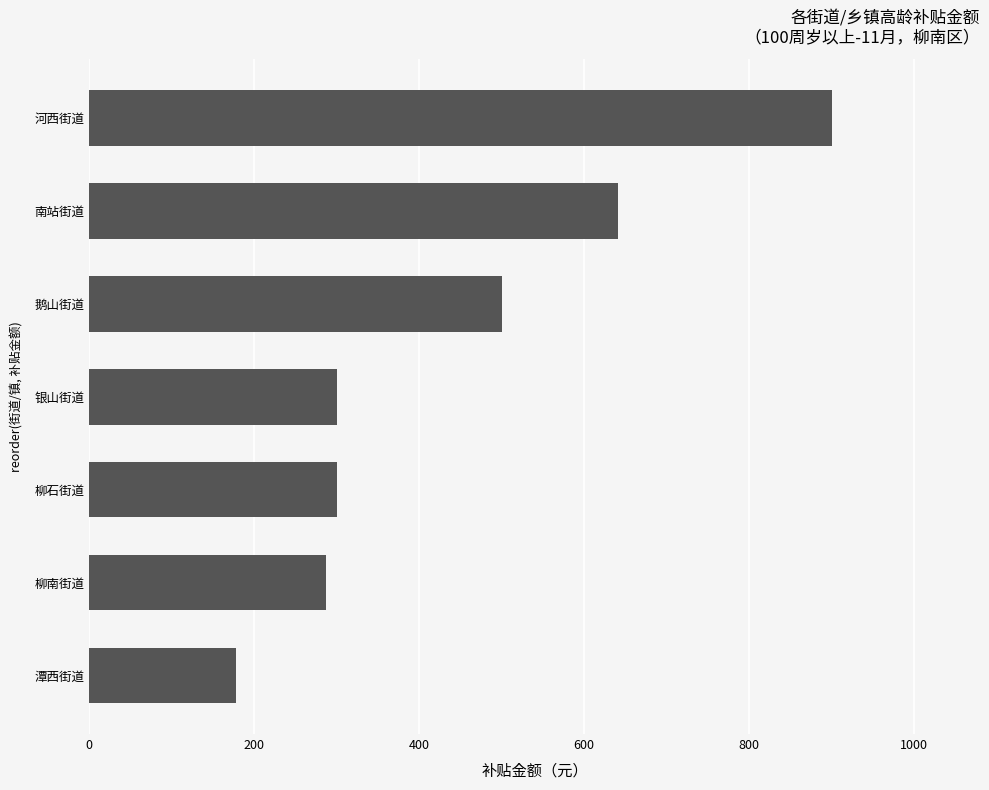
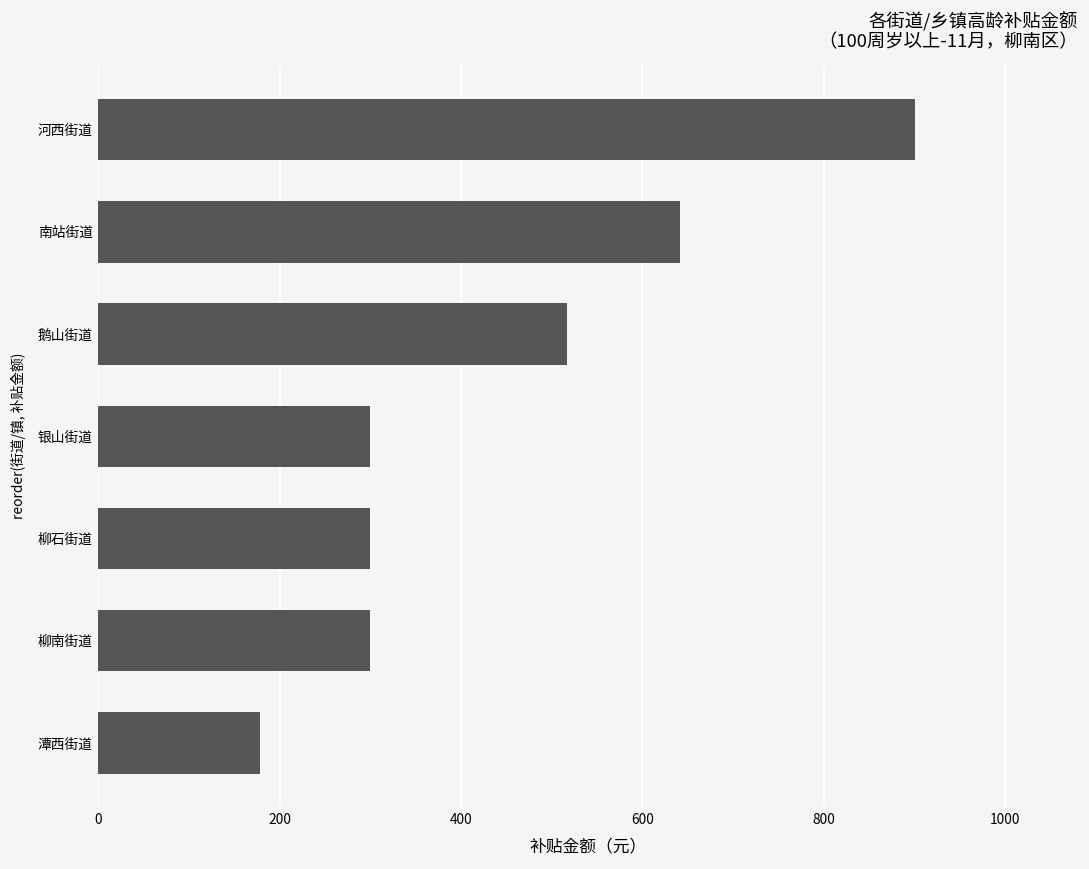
鹅山街道: 500 -> 520
柳南街道: 290 -> 300
